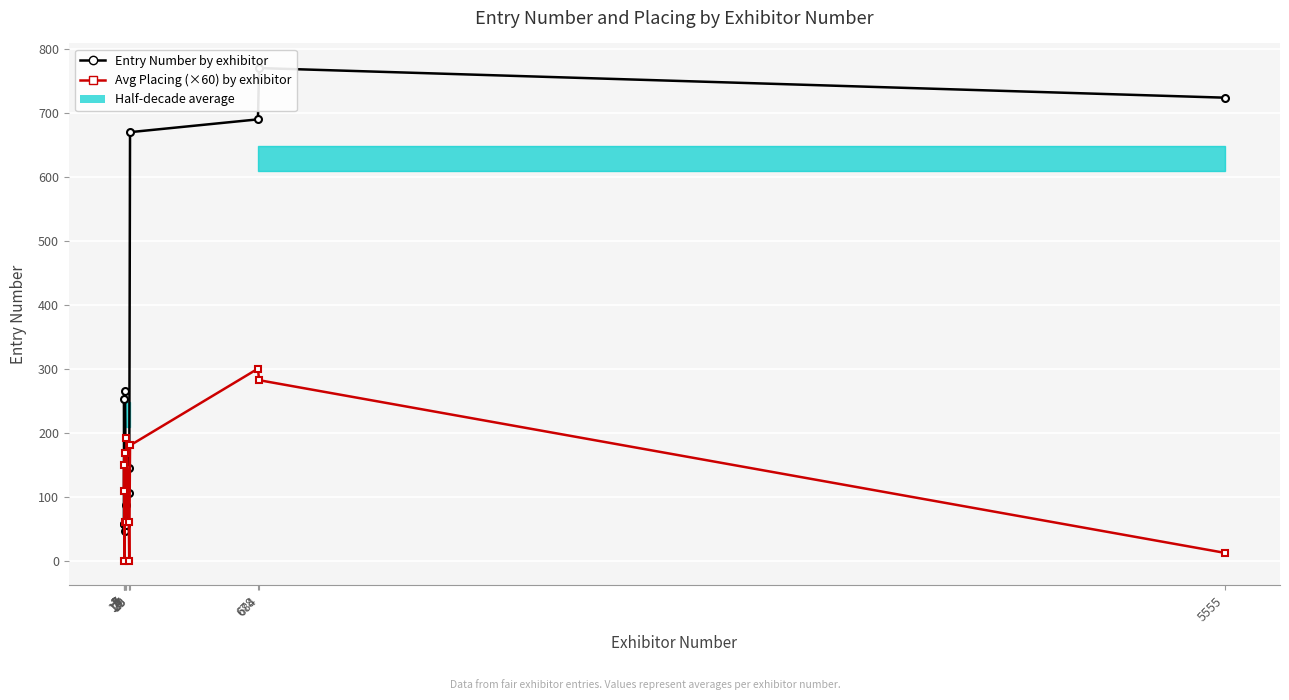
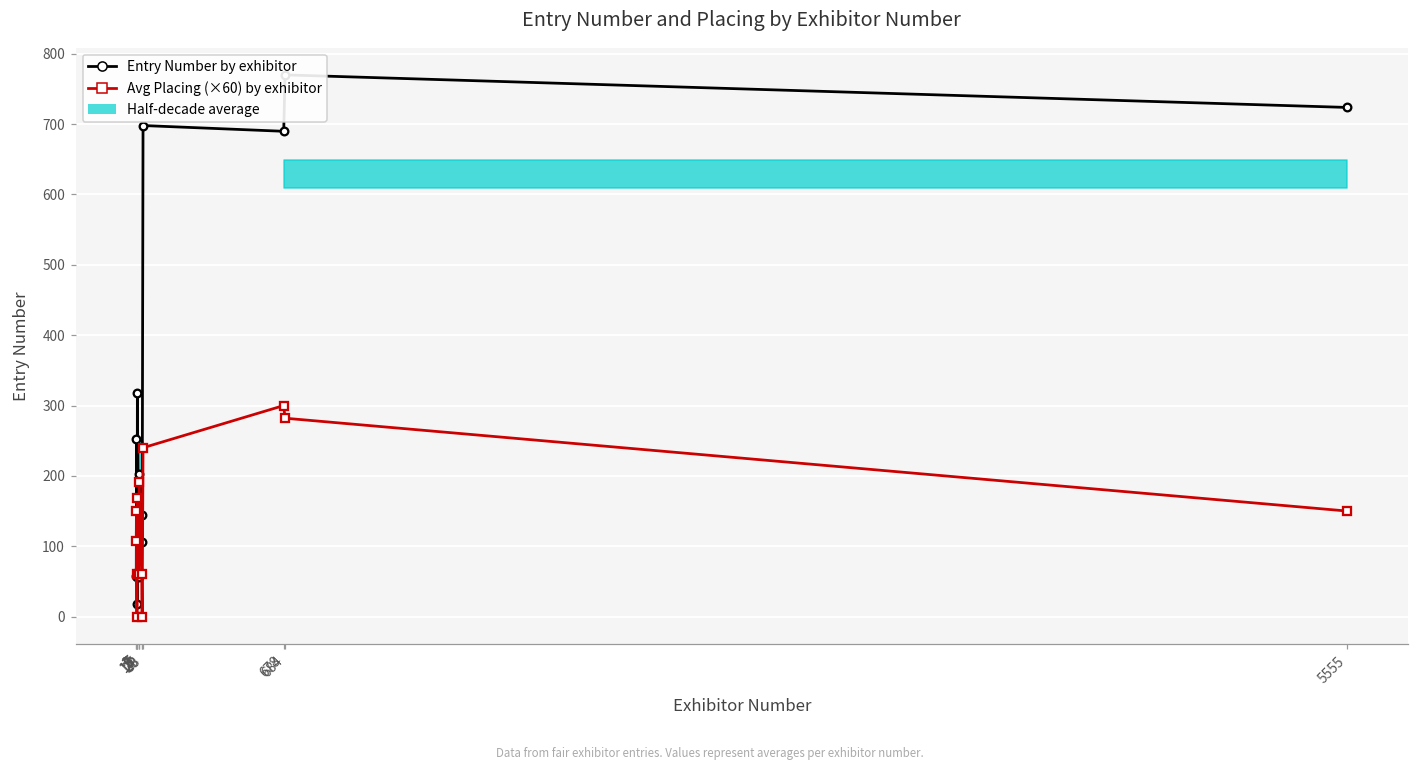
Entry Number by exhibitor, 6: 50 -> 20
Entry Number by exhibitor, 7: 270 -> 320
Entry Number by exhibitor, 15: 90 -> 200
Entry Number by exhibitor, 33: 670 -> 700
Avg Placing (×60) by exhibitor, 33: 180 -> 240
Avg Placing (×60) by exhibitor, 5555: 10 -> 150
